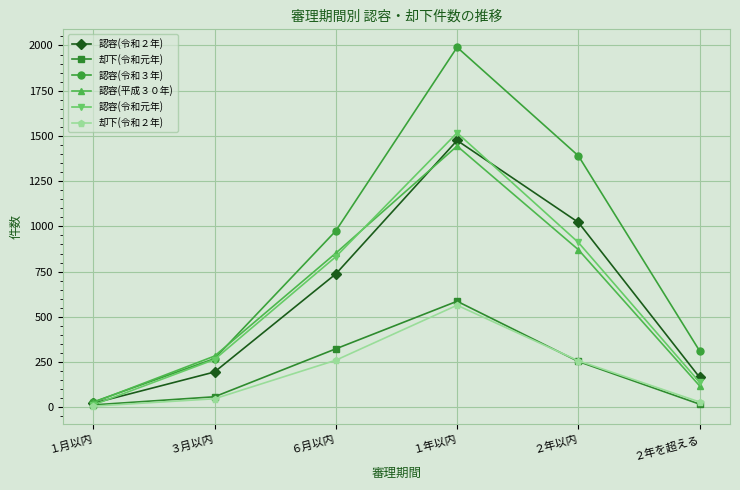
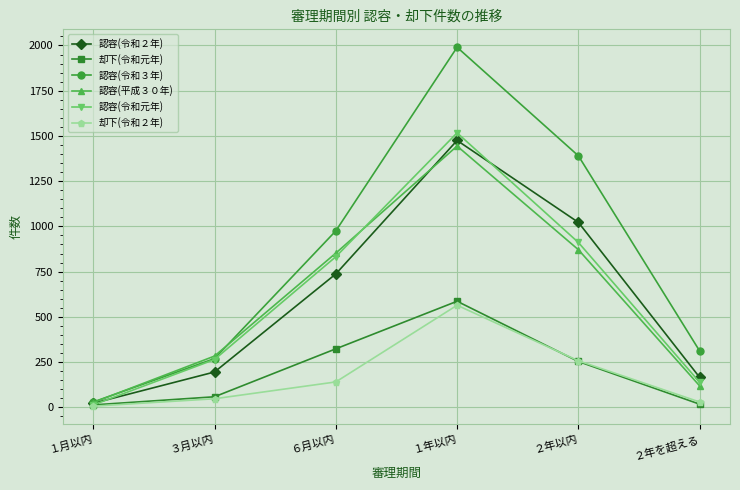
却下(令和２年), ６月以内: 260 -> 140
